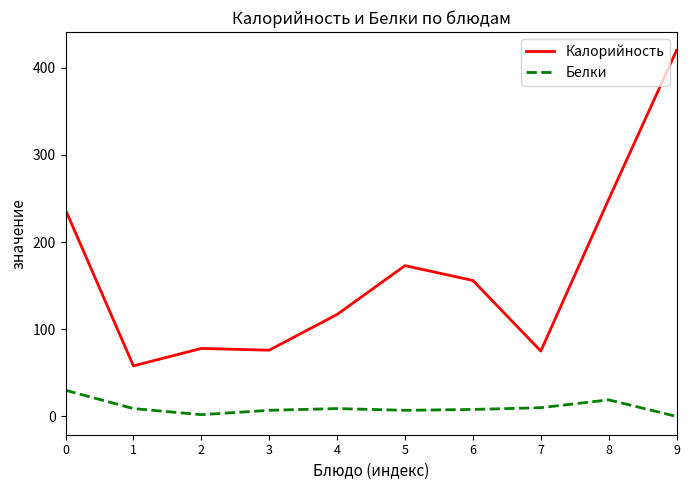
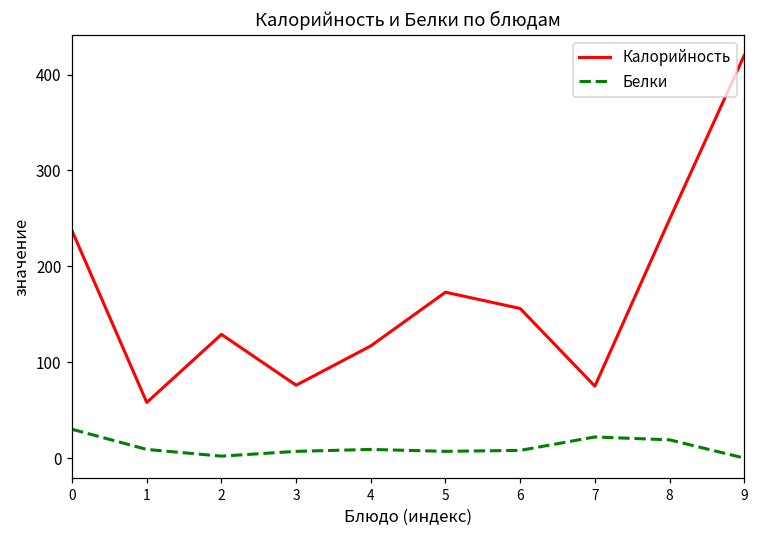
Калорийность, 2: 80 -> 130
Белки, 7: 10 -> 20
